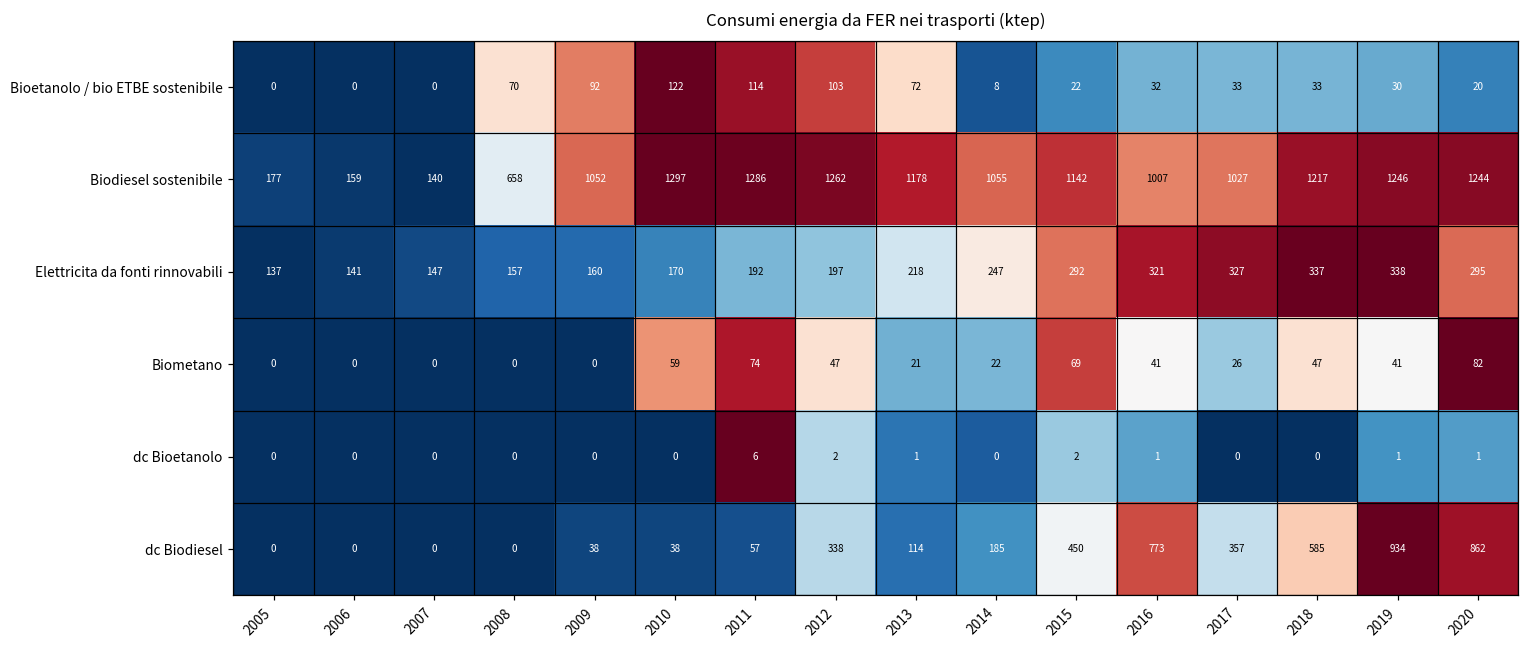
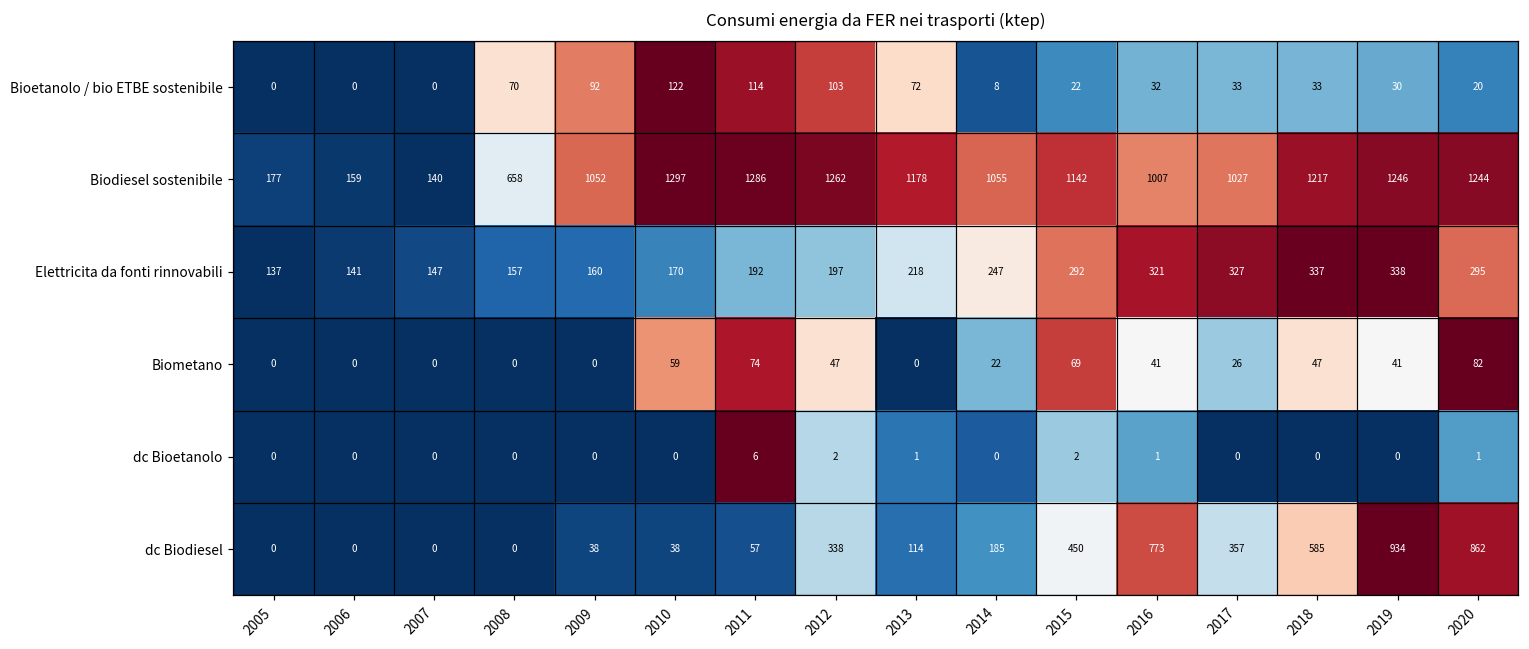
Biometano, 2013: 21 -> 0
dc Bioetanolo, 2019: 1 -> 0
